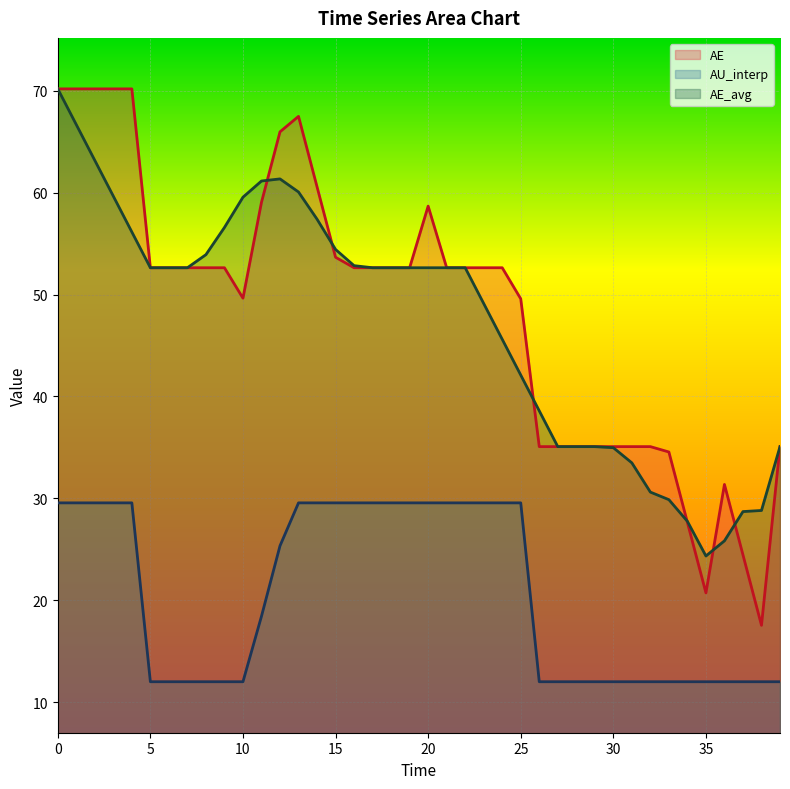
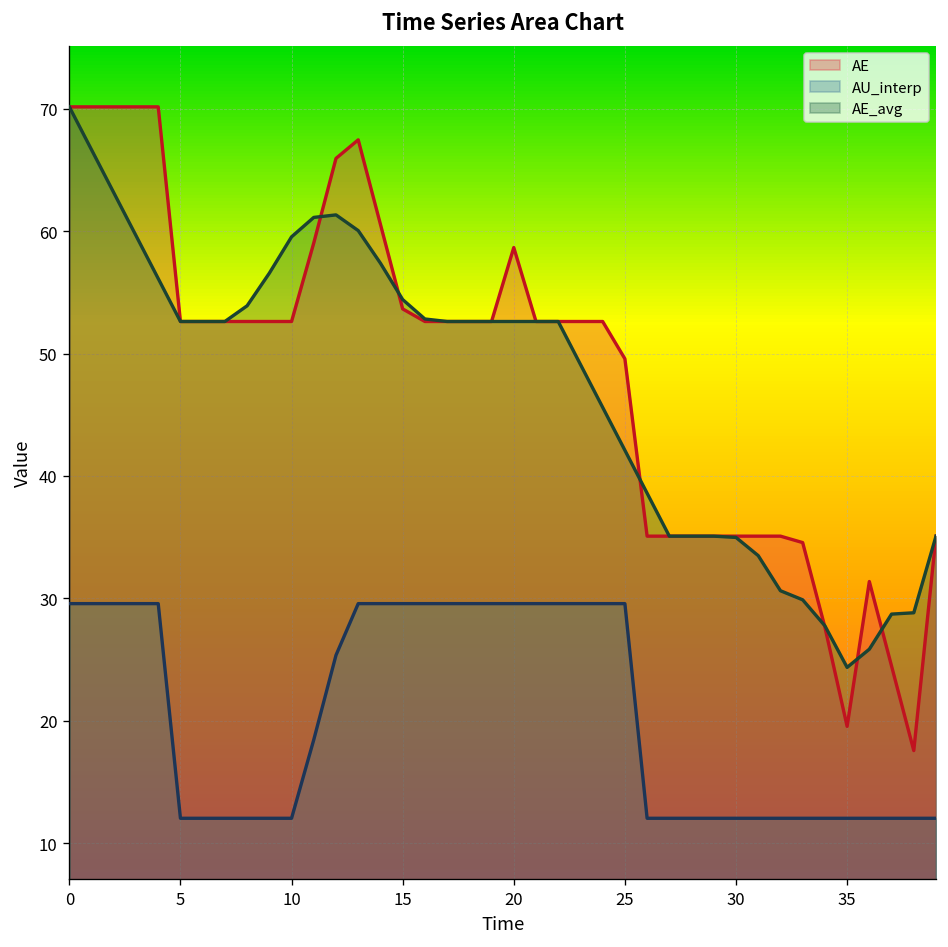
AE, 10: 49.6 -> 52.6
AE, 35: 20.7 -> 19.5
